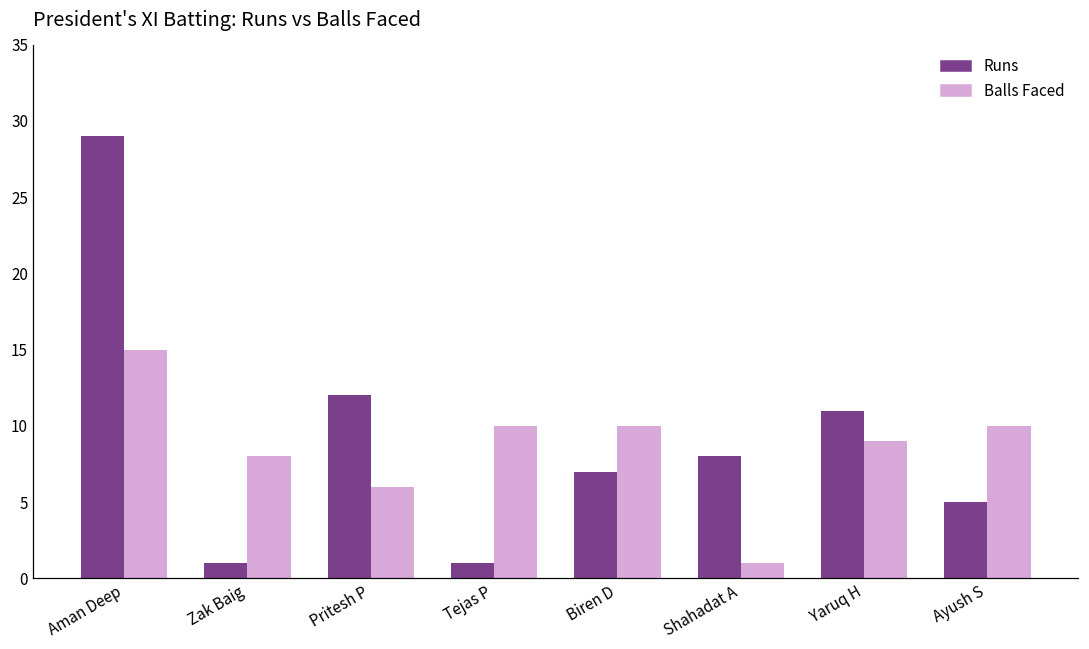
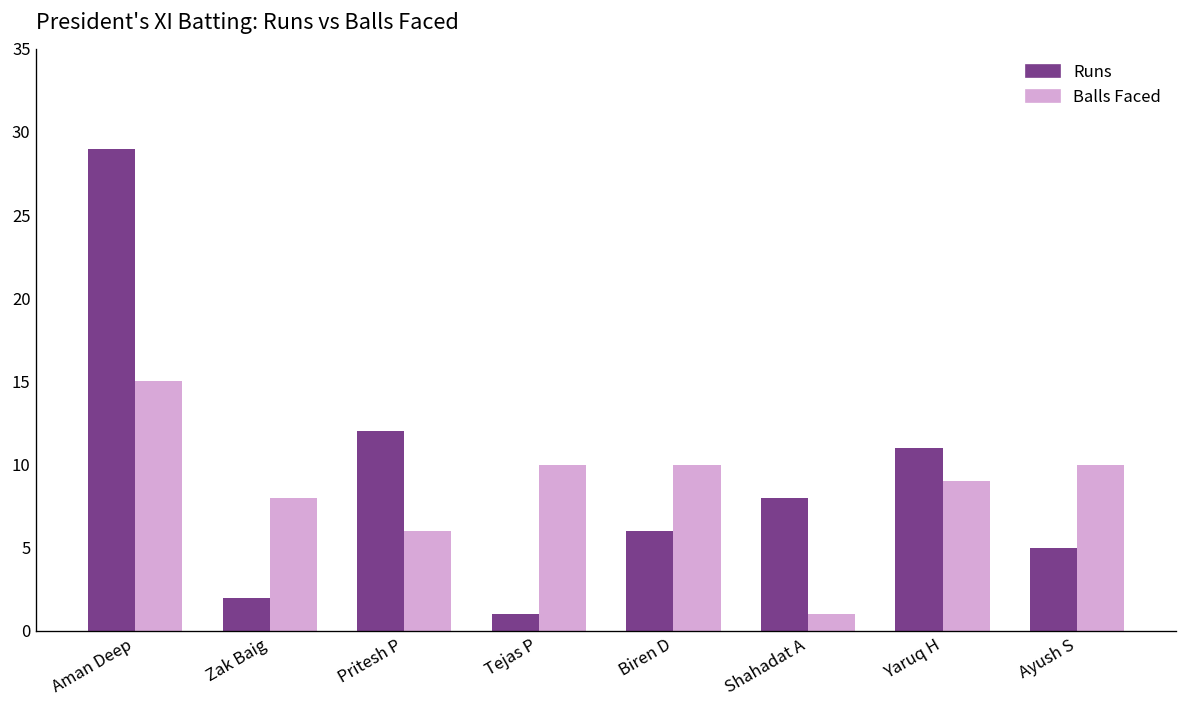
Runs, Zak Baig: 1 -> 2
Runs, Biren D: 7 -> 6
